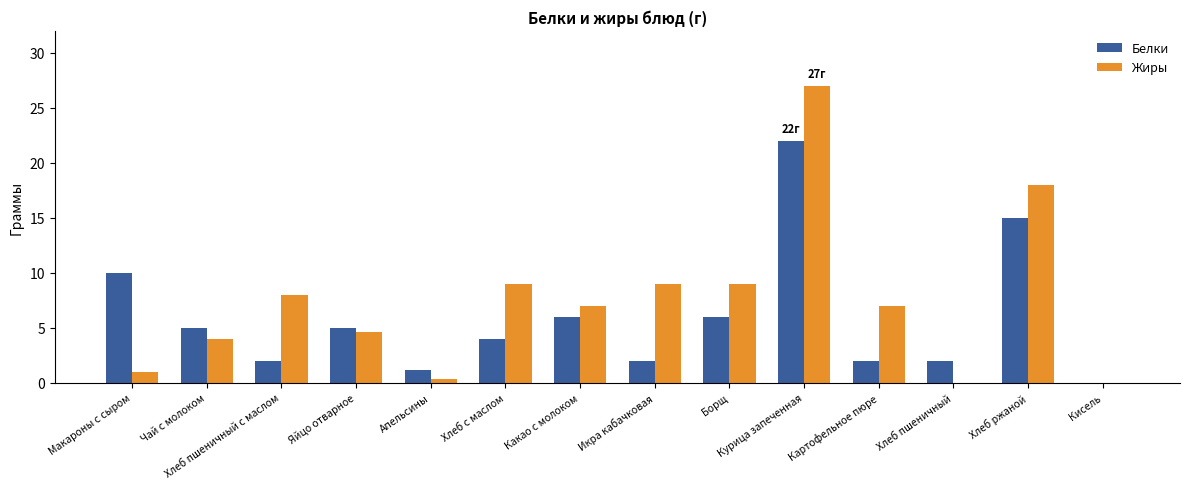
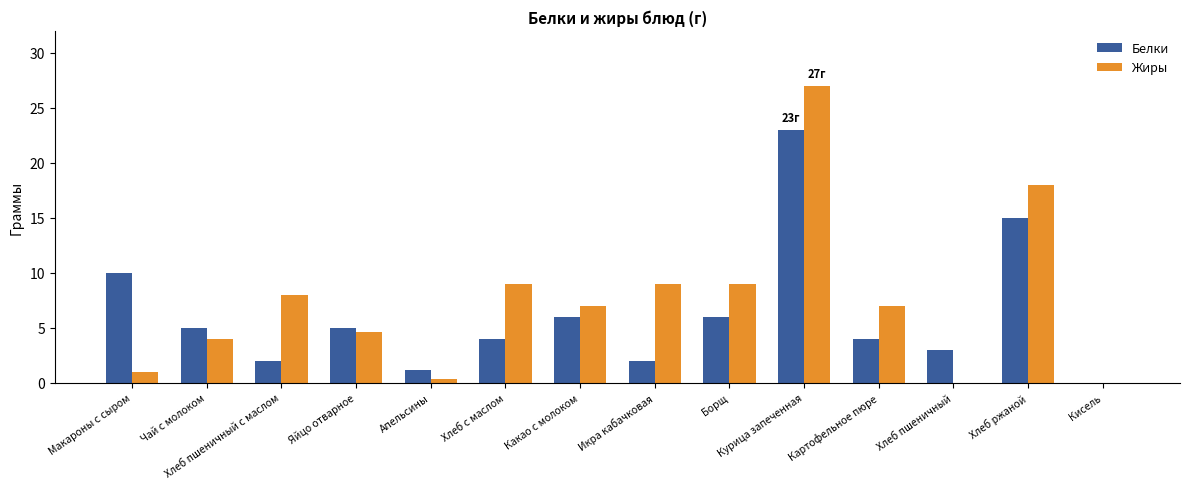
Белки, Курица запеченная: 22г -> 23г
Белки, Картофельное пюре: 2 -> 4
Белки, Хлеб пшеничный: 2 -> 3
